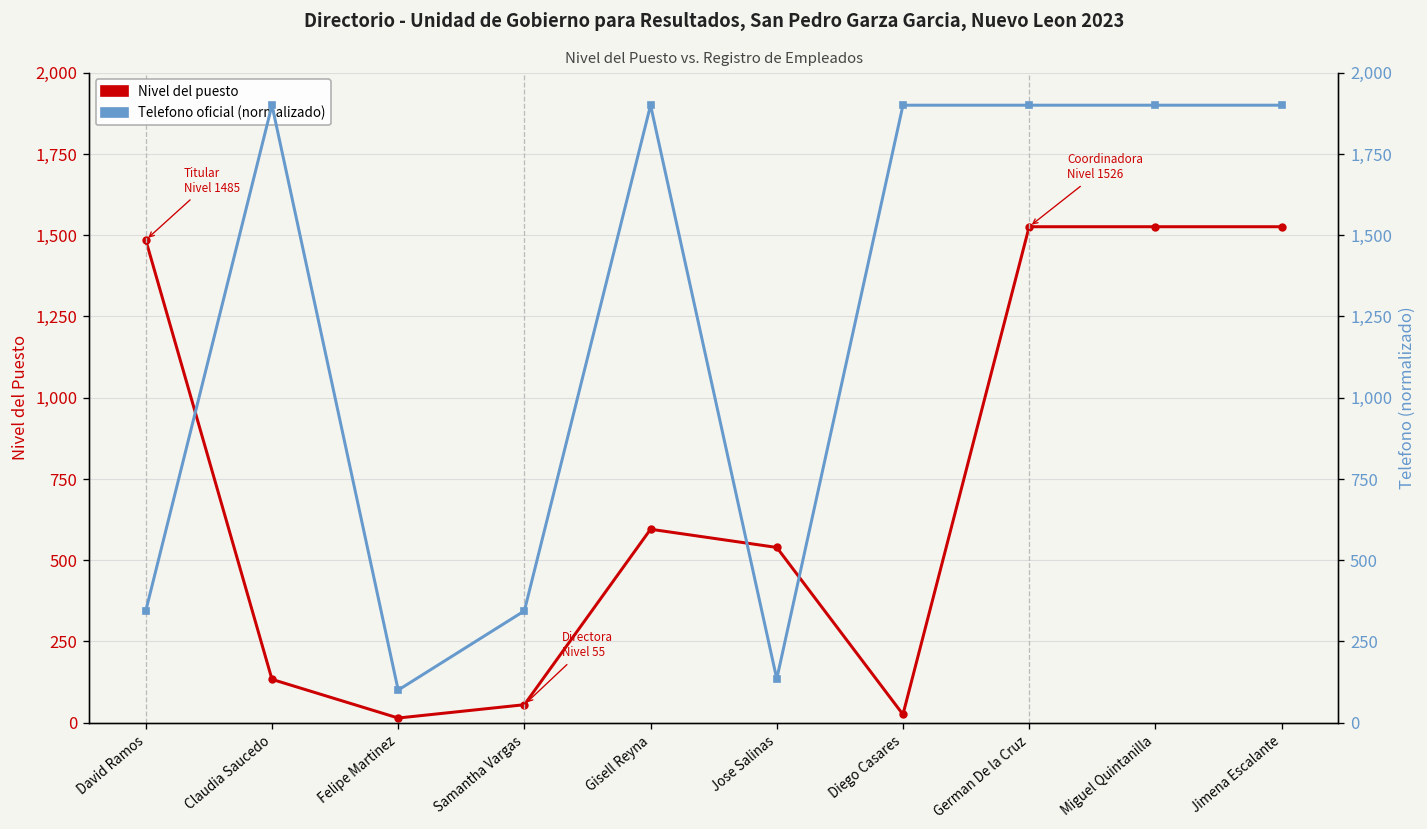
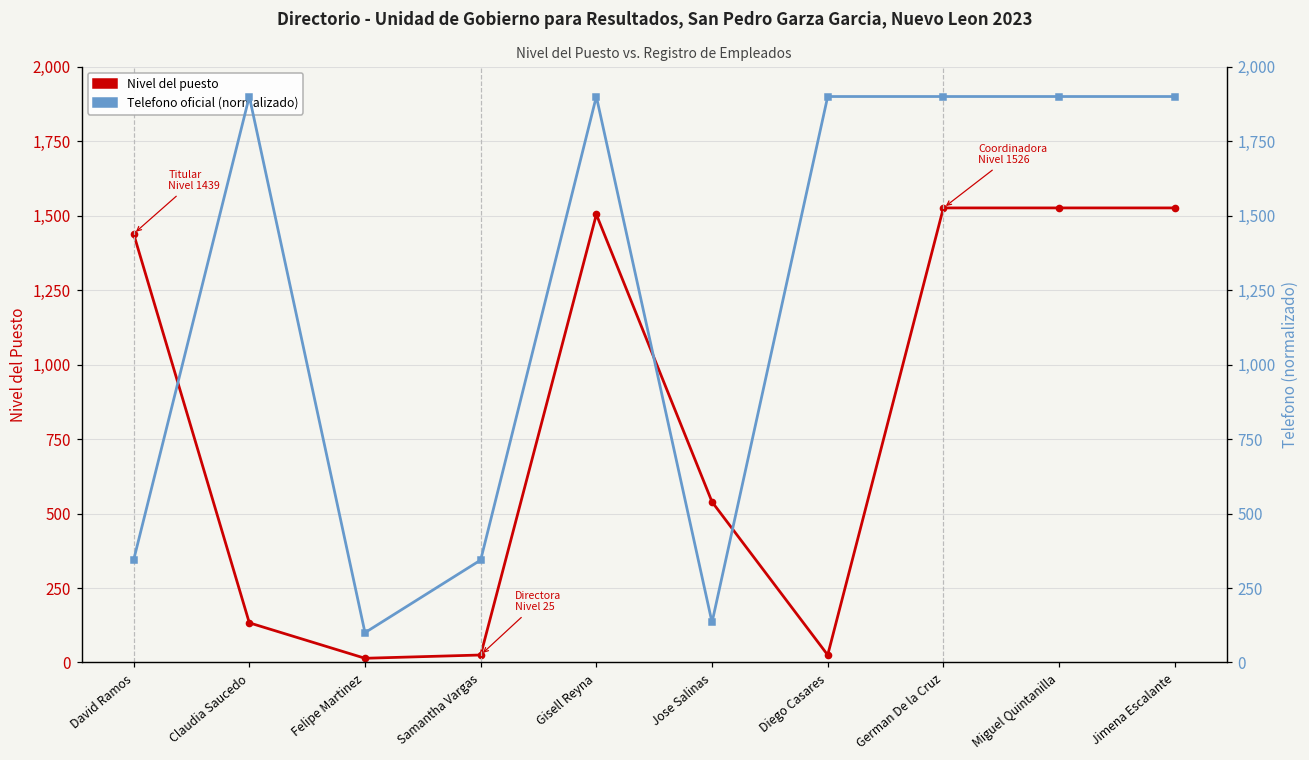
Nivel del puesto, David Ramos: 1485 -> 1439
Nivel del puesto, Samantha Vargas: 55 -> 25
Nivel del puesto, Gisell Reyna: 600 -> 1,500
